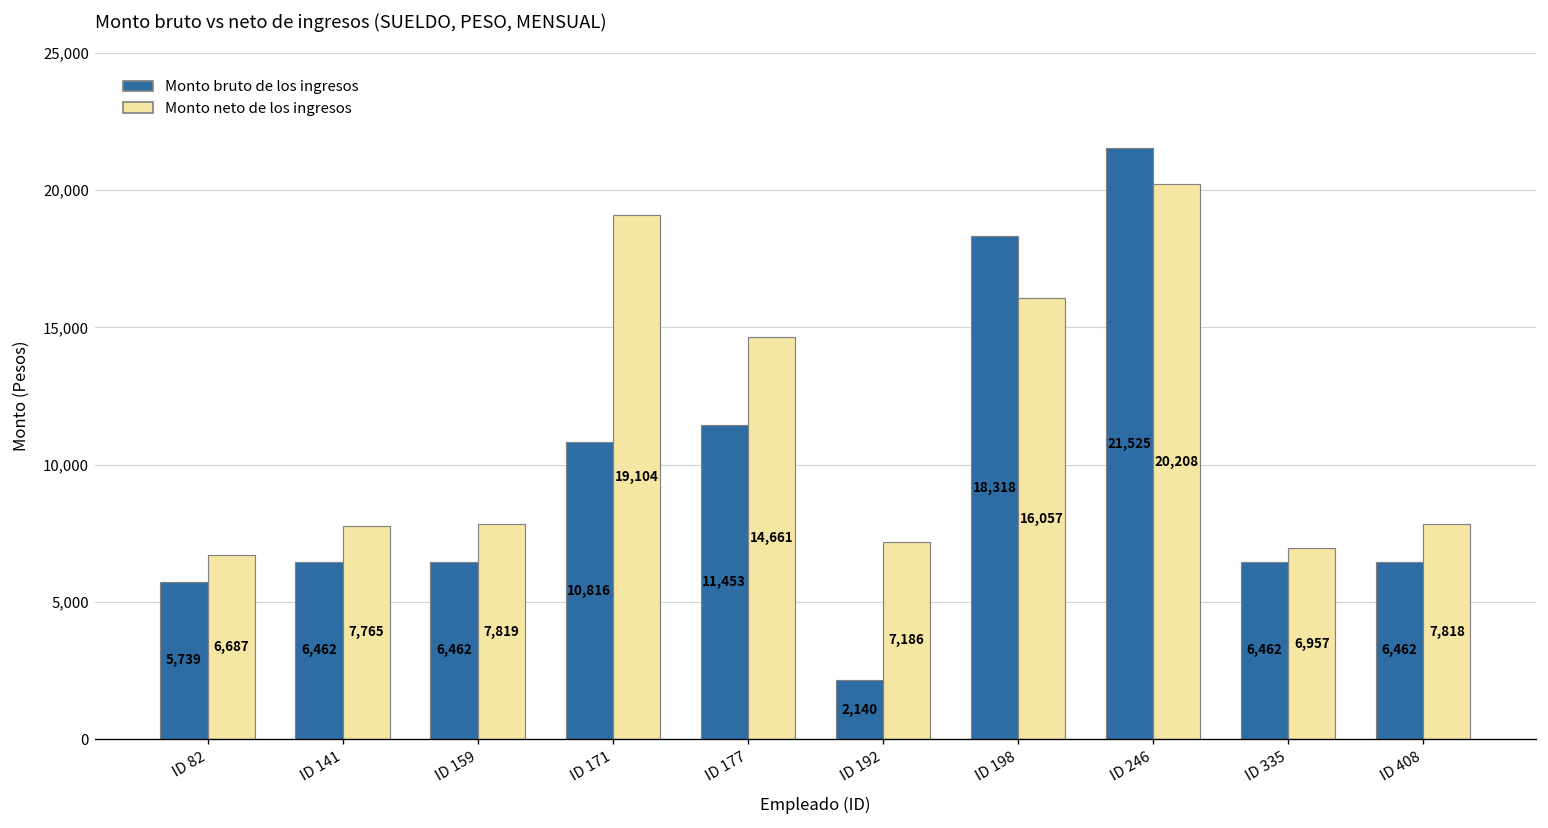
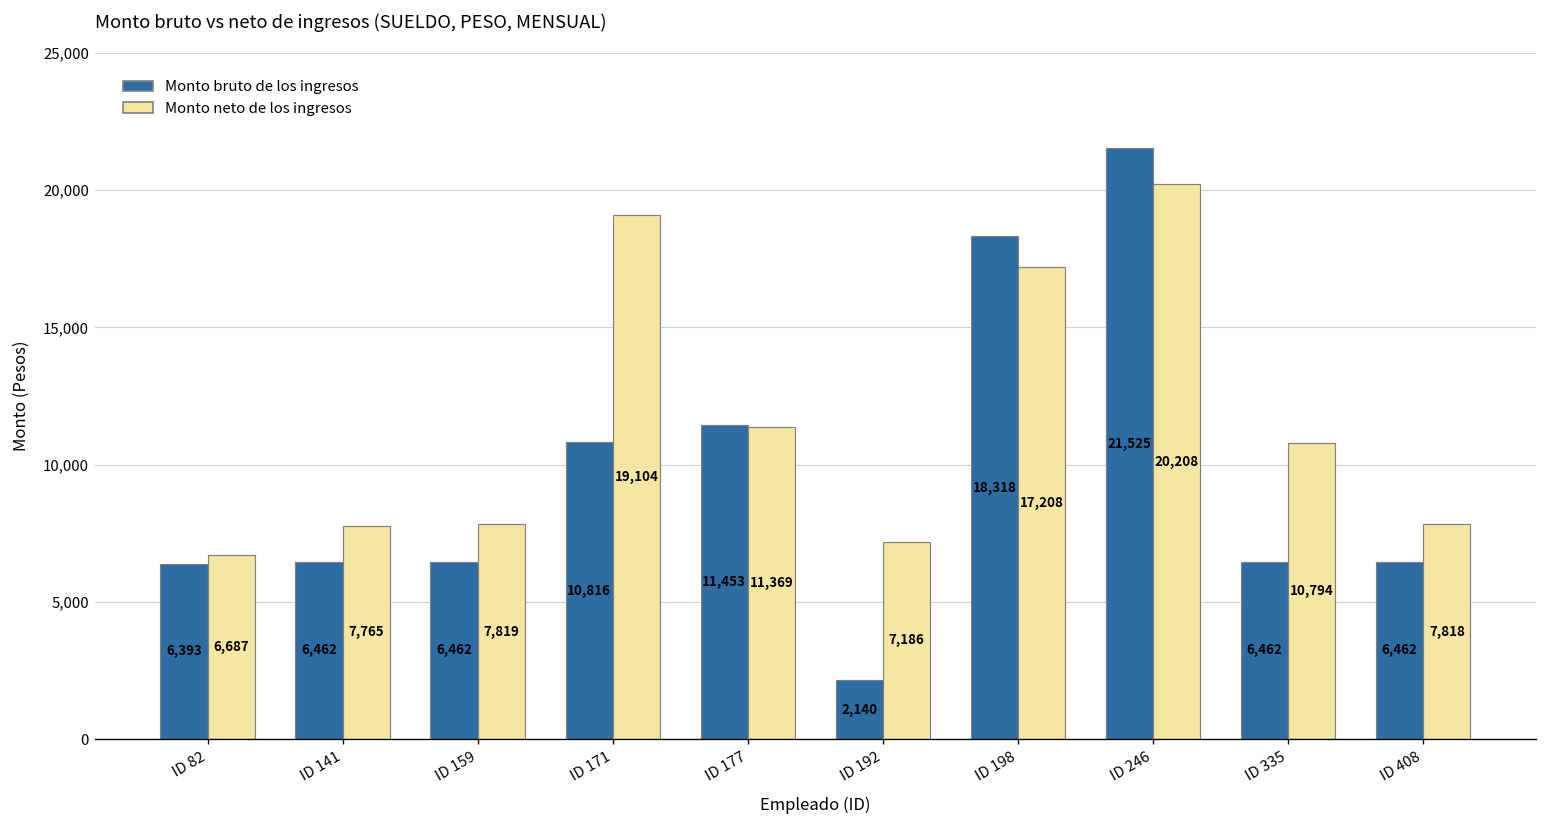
Monto bruto de los ingresos, ID 82: 5,739 -> 6,393
Monto neto de los ingresos, ID 177: 14,661 -> 11,369
Monto neto de los ingresos, ID 198: 16,057 -> 17,208
Monto neto de los ingresos, ID 335: 6,957 -> 10,794
